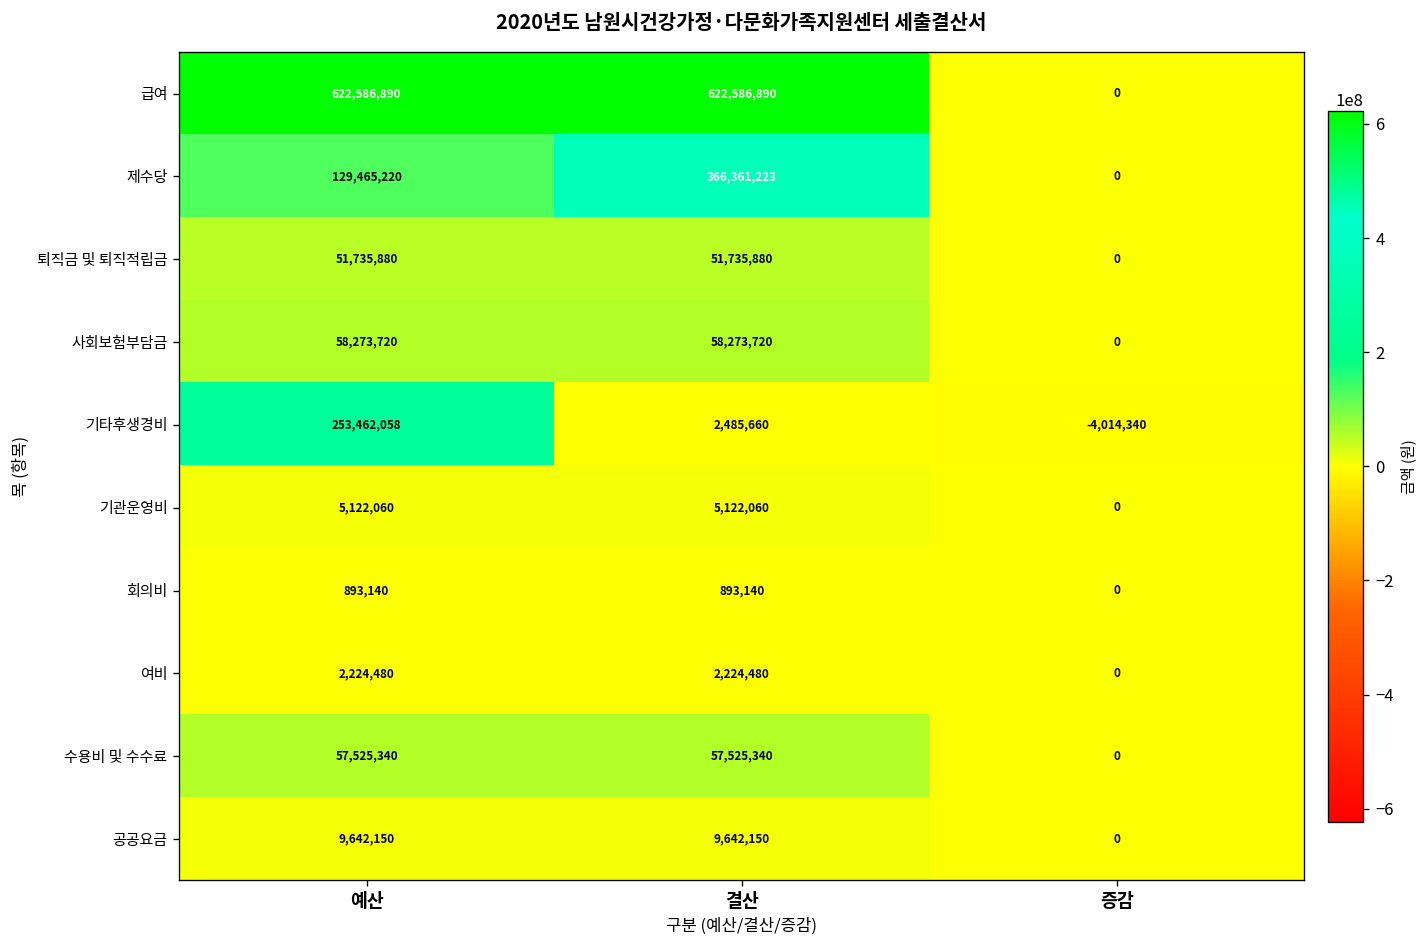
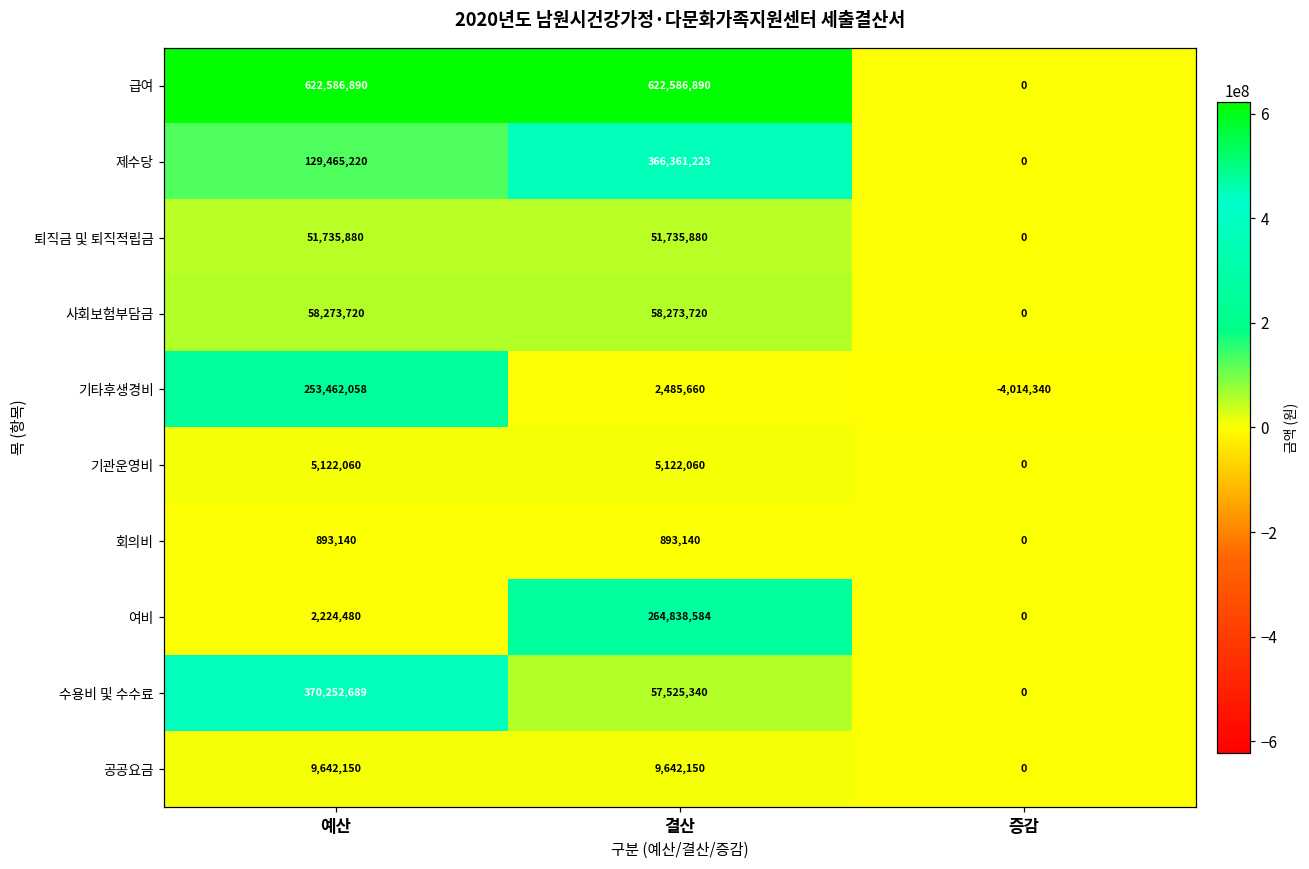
여비, 결산: 2,224,480 -> 264,838,584
수용비 및 수수료, 예산: 57,525,340 -> 370,252,689
